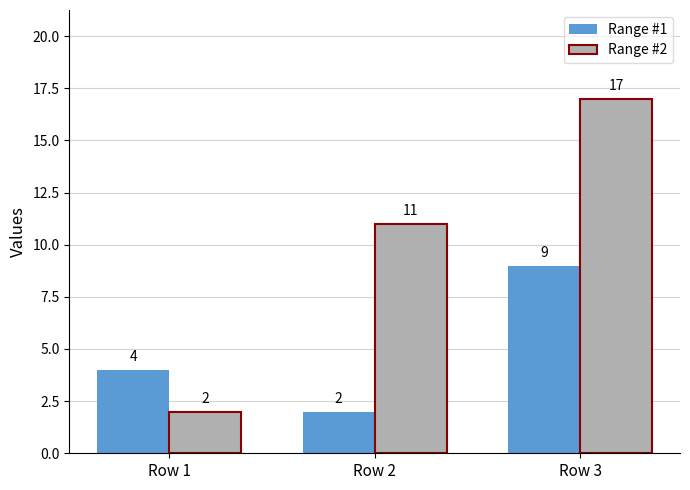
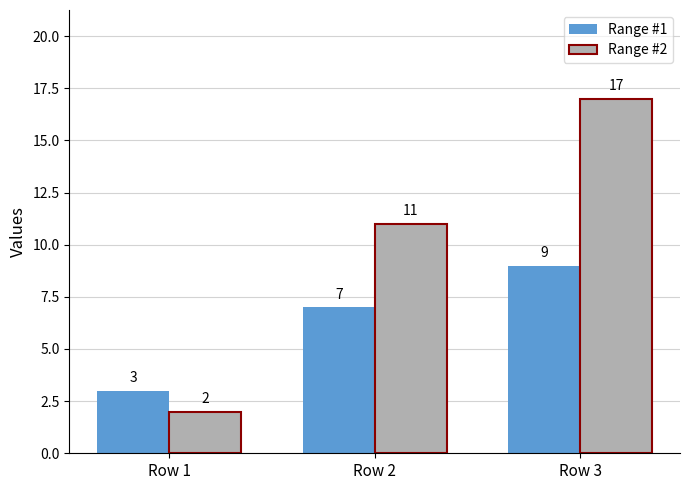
Range #1, Row 1: 4 -> 3
Range #1, Row 2: 2 -> 7
